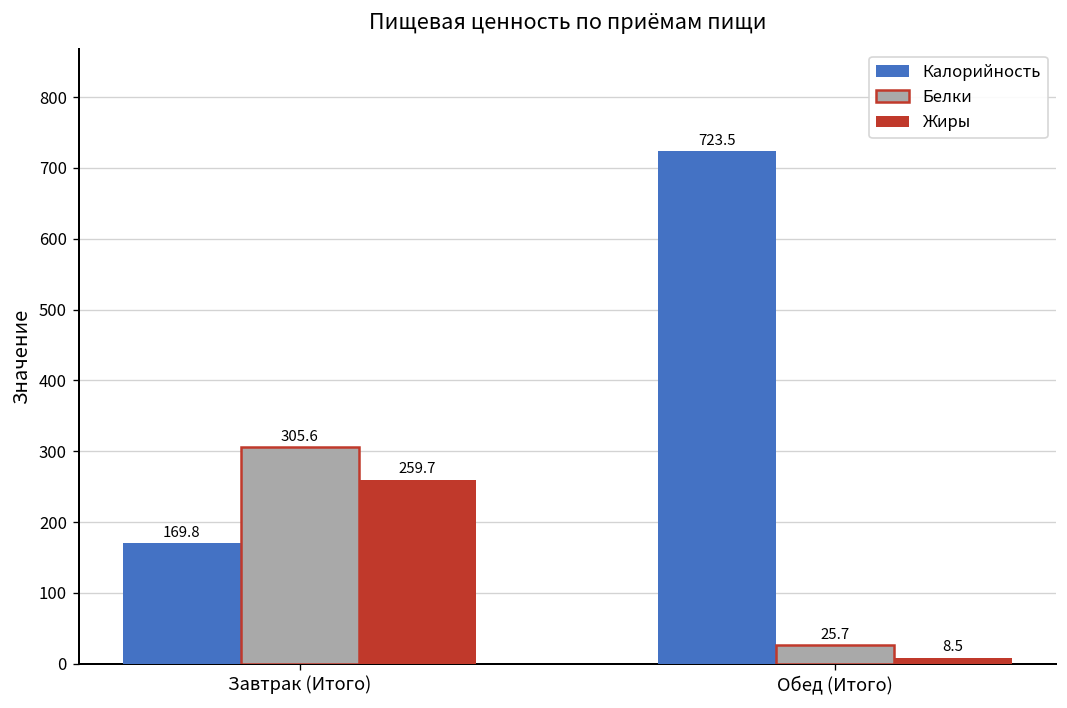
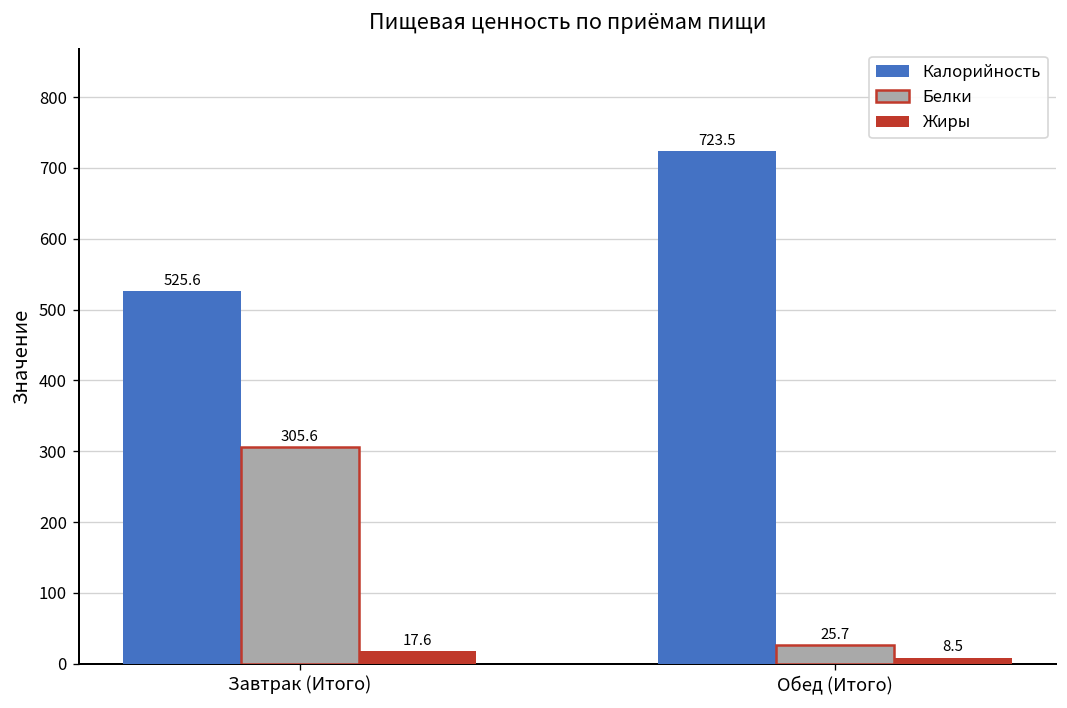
Калорийность, Завтрак (Итого): 169.8 -> 525.6
Жиры, Завтрак (Итого): 259.7 -> 17.6
